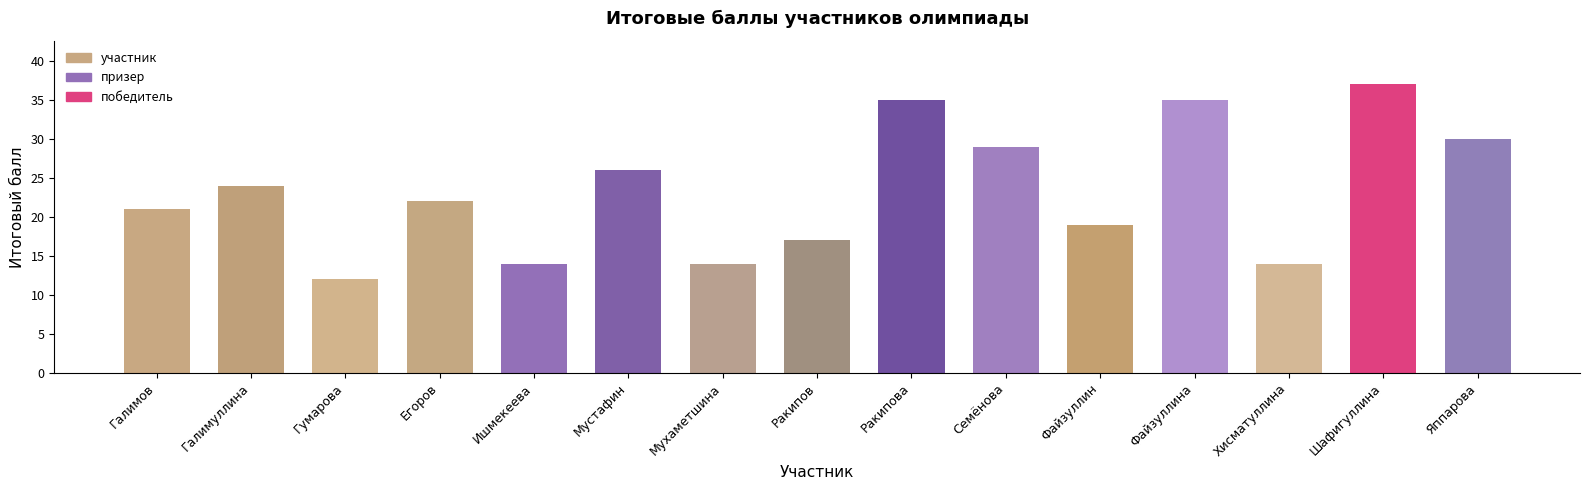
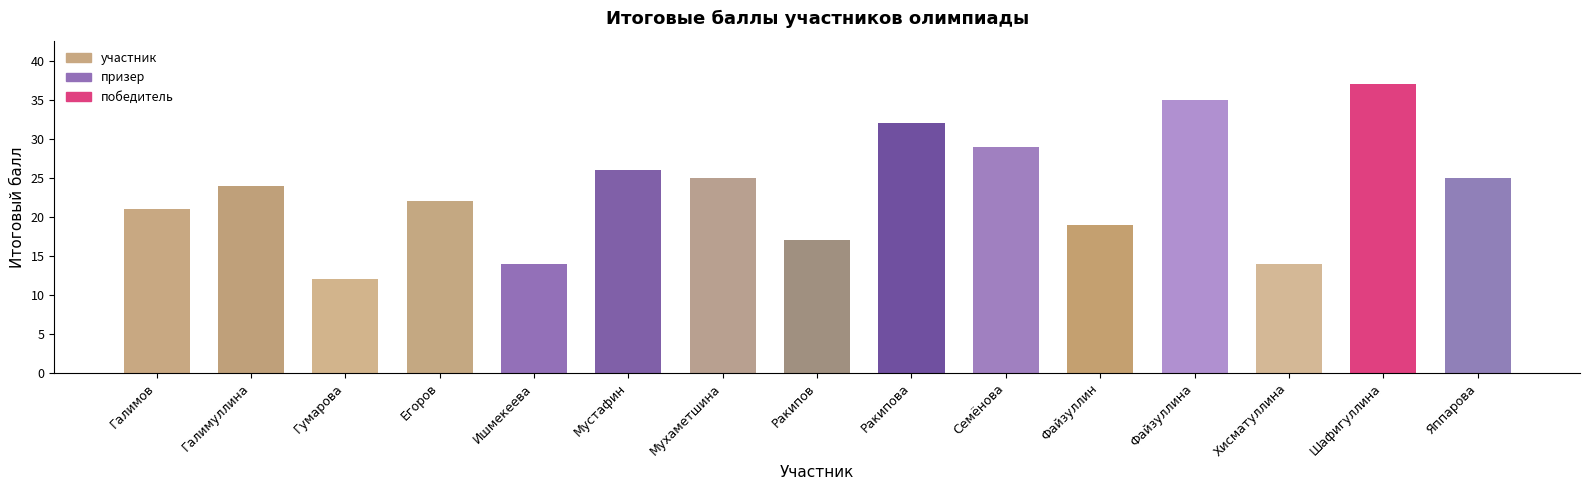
Мухаметшина: 14 -> 25
Ракипова: 35 -> 32
Яппарова: 30 -> 25
